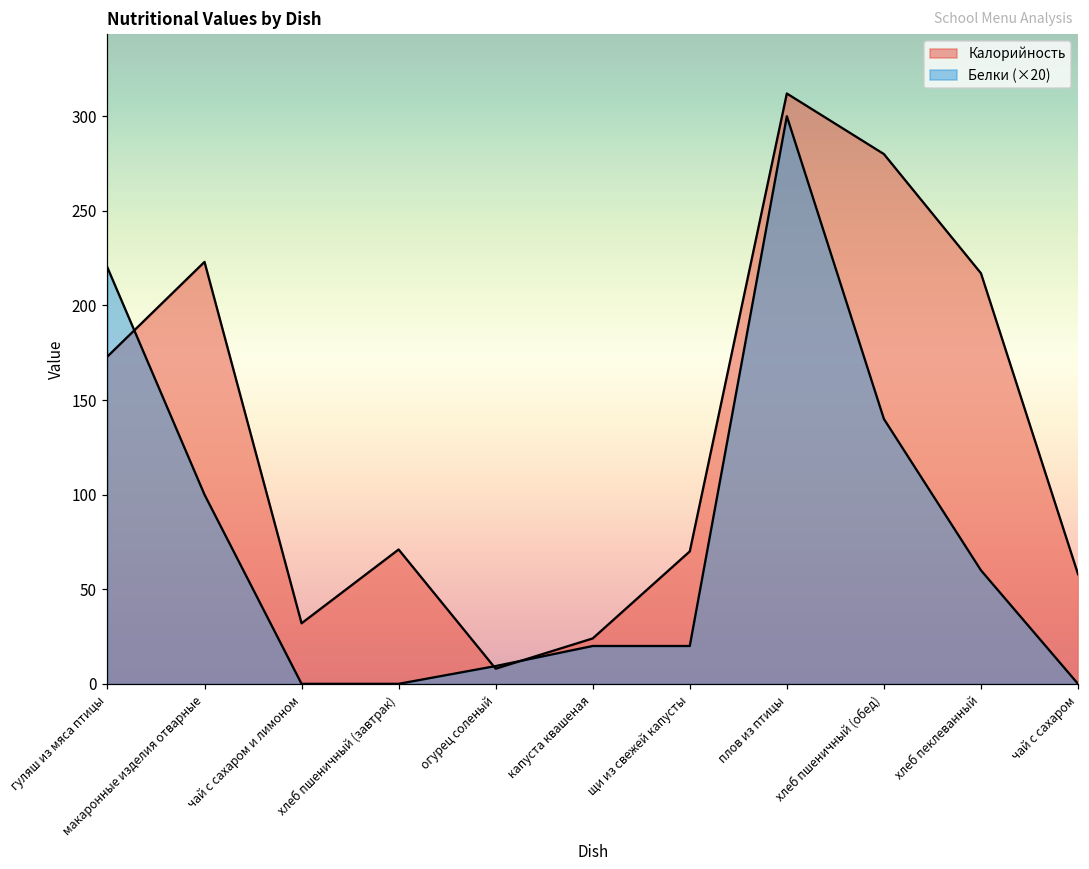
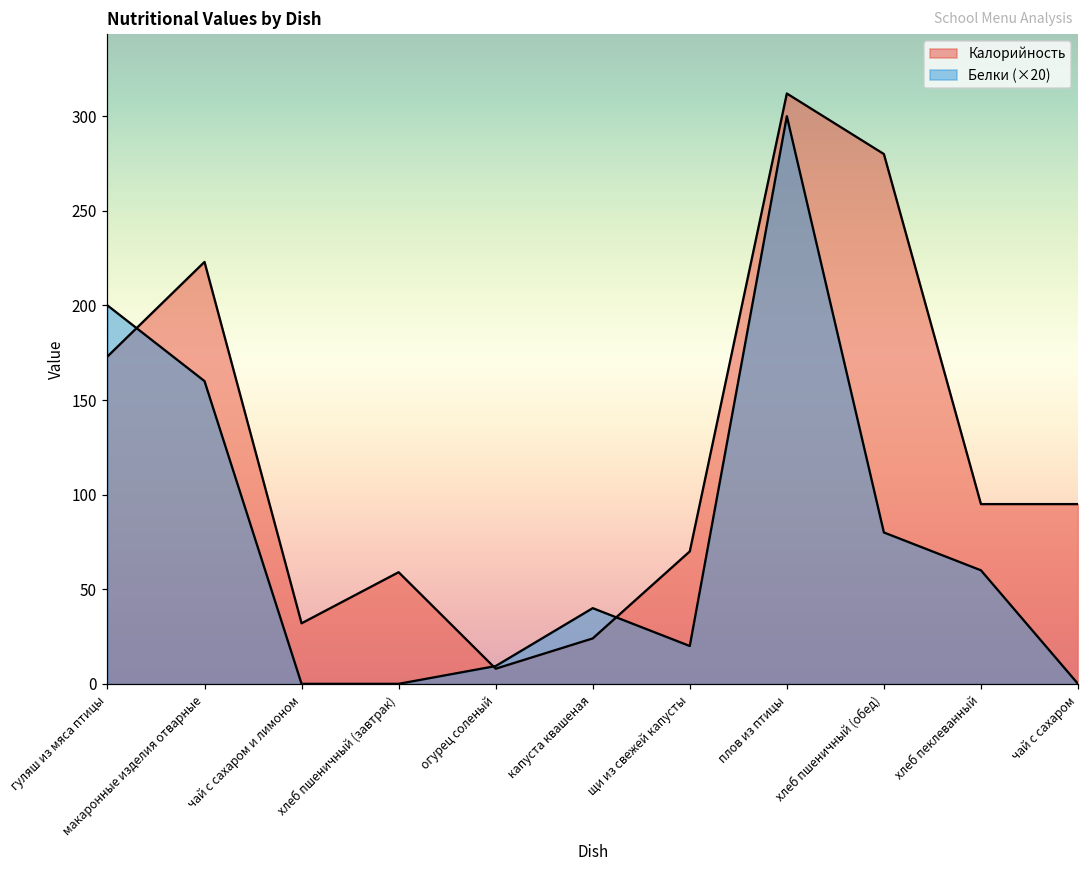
Белки (×20), гуляш из мяса птицы: 220 -> 200
Белки (×20), макаронные изделия отварные: 100 -> 160
Калорийность, хлеб пшеничный (завтрак): 71 -> 59
Белки (×20), капуста квашеная: 20 -> 40
Белки (×20), хлеб пшеничный (обед): 140 -> 80
Калорийность, хлеб пеклеванный: 217 -> 95
Калорийность, чай с сахаром: 58 -> 95
